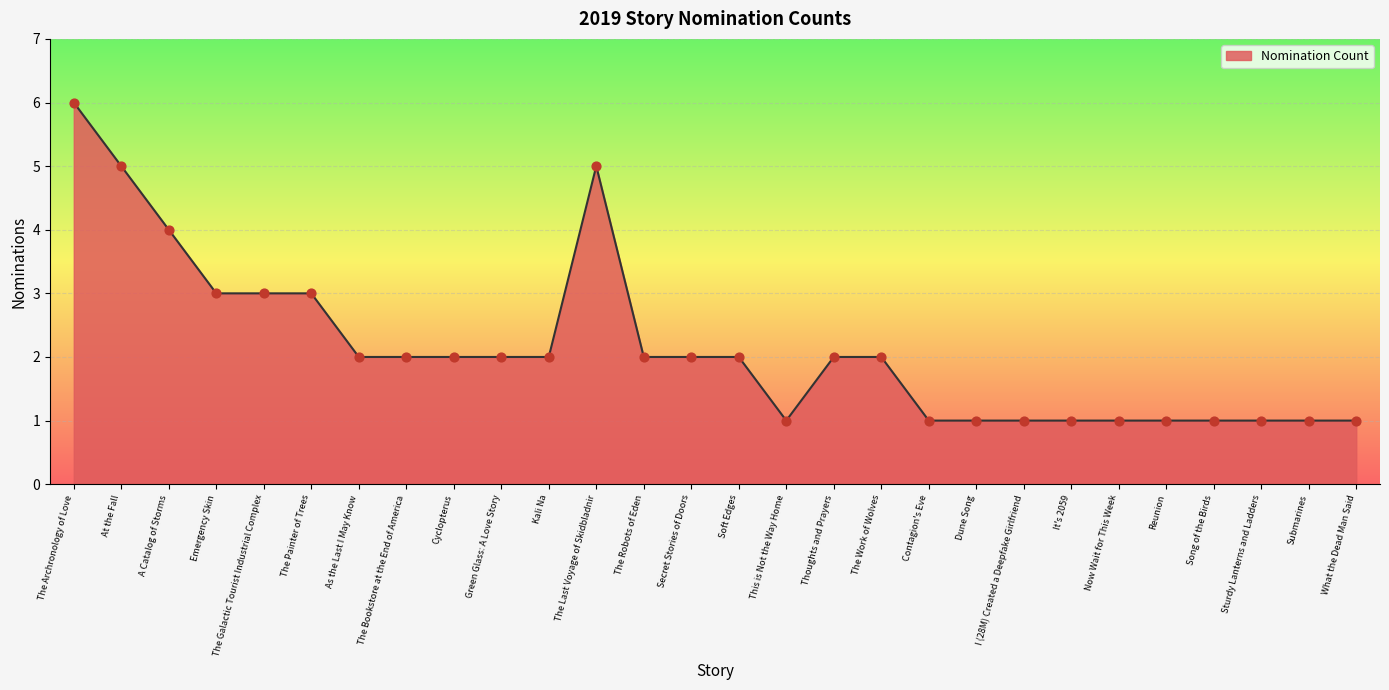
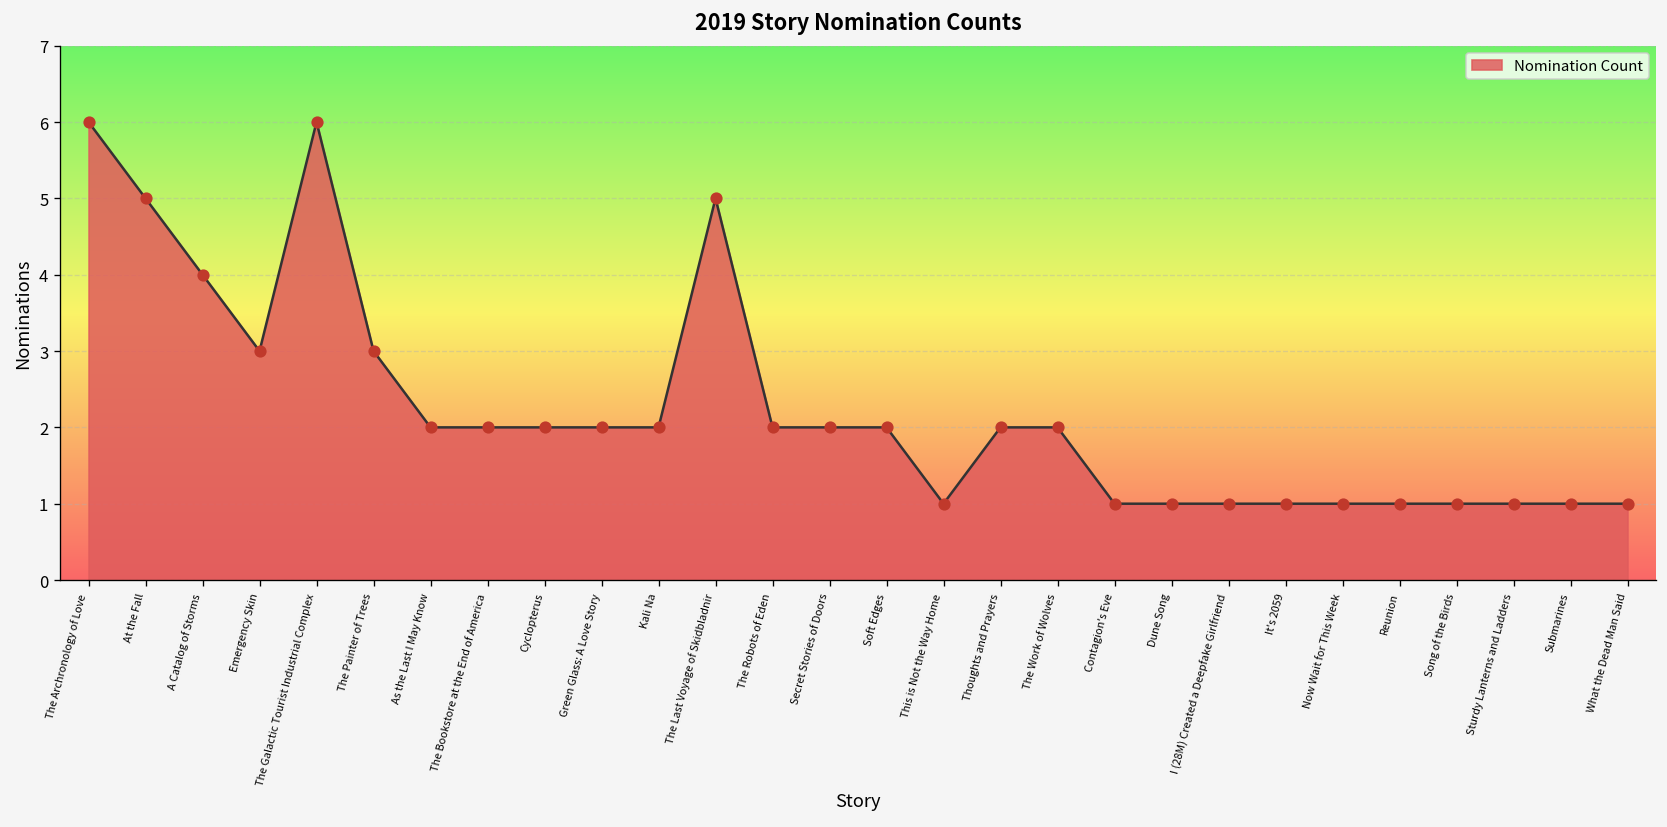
The Galactic Tourist Industrial Complex: 3 -> 6
